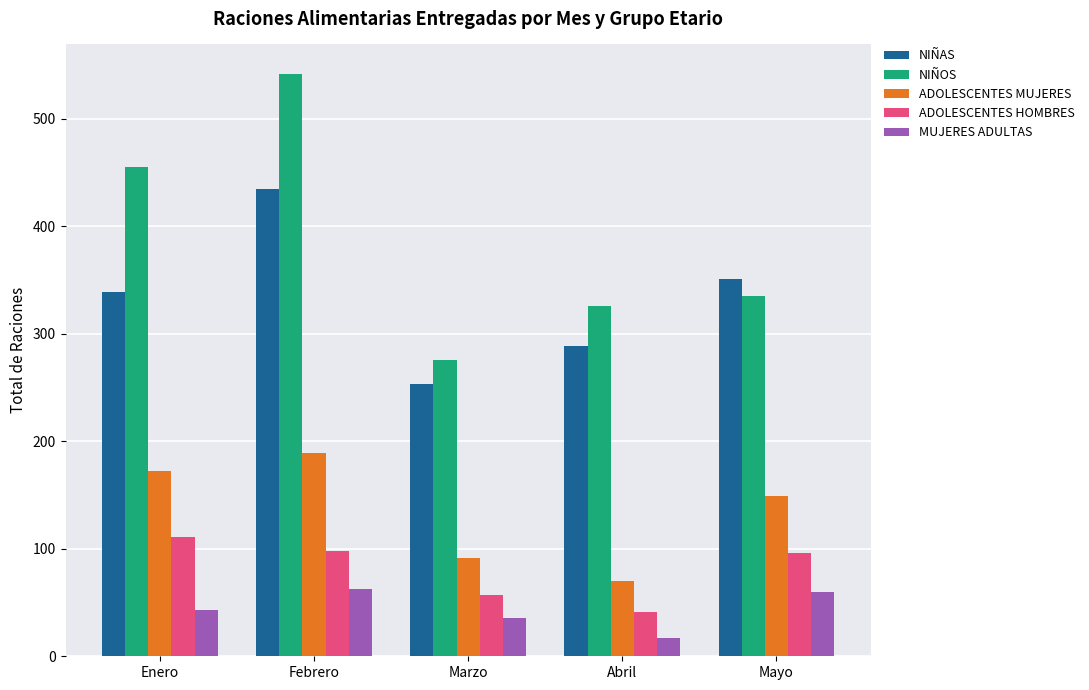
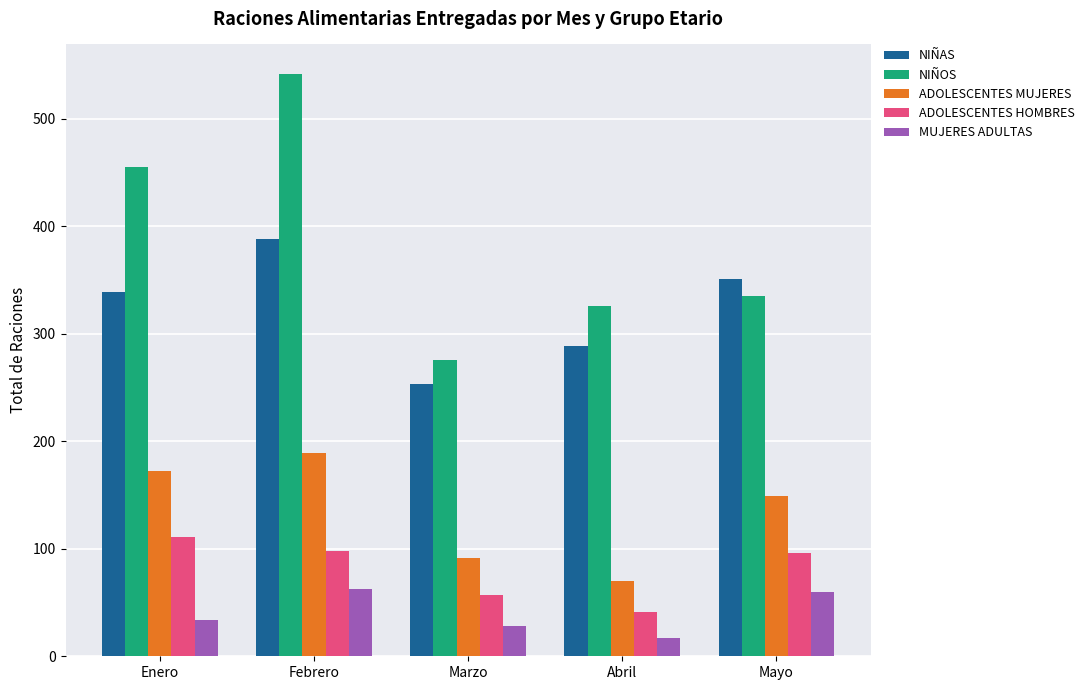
MUJERES ADULTAS, Enero: 43 -> 34
NIÑAS, Febrero: 435 -> 388
MUJERES ADULTAS, Marzo: 36 -> 28
